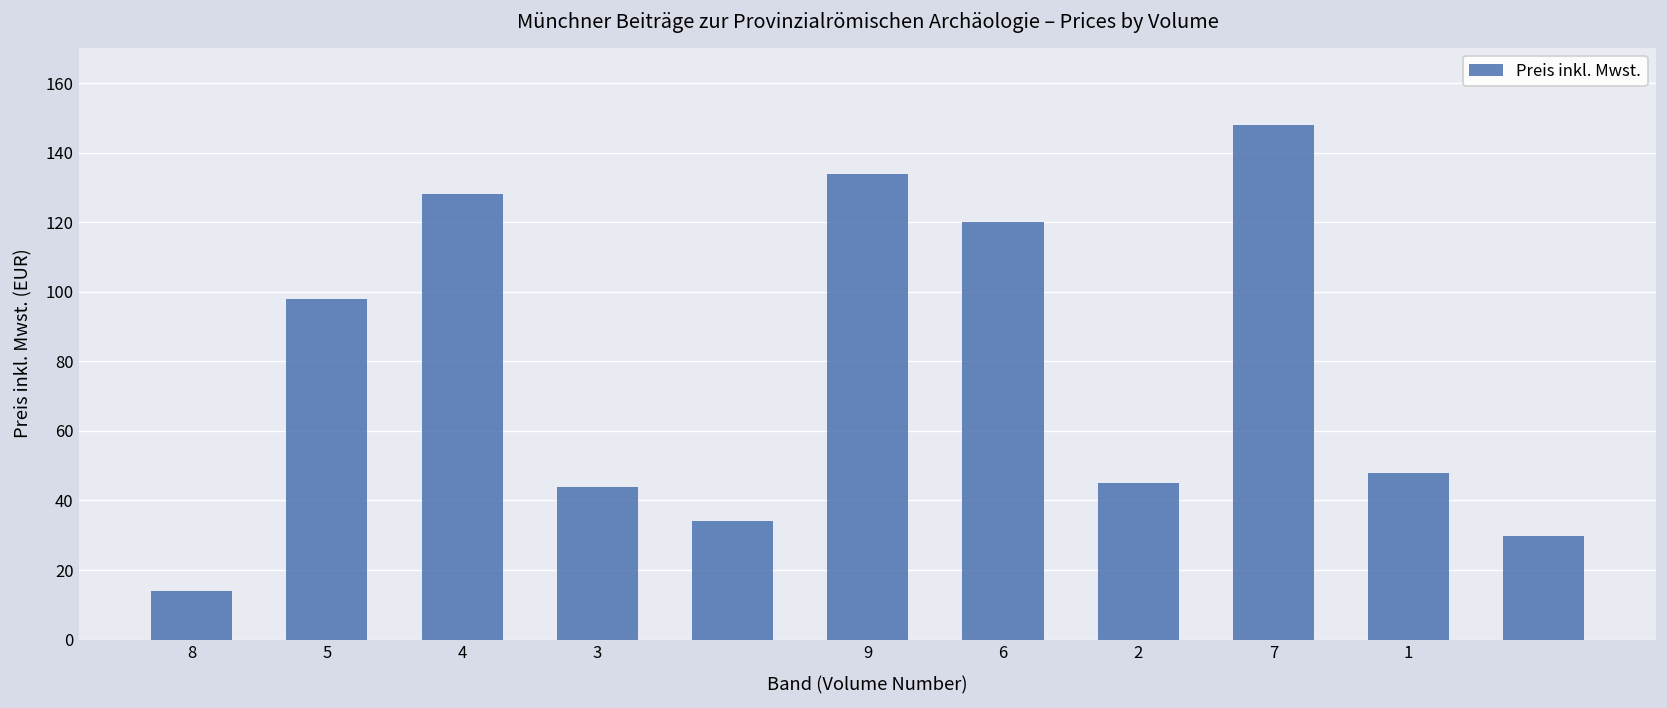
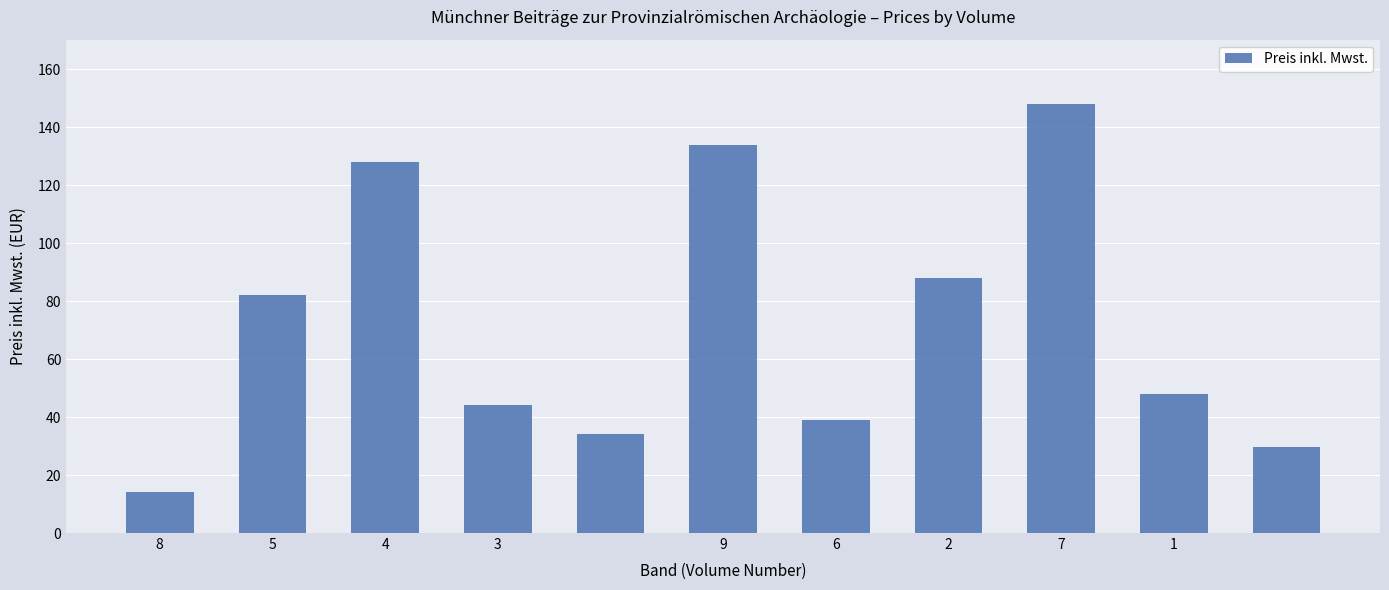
5: 98 -> 82
6: 120 -> 39
2: 45 -> 88
